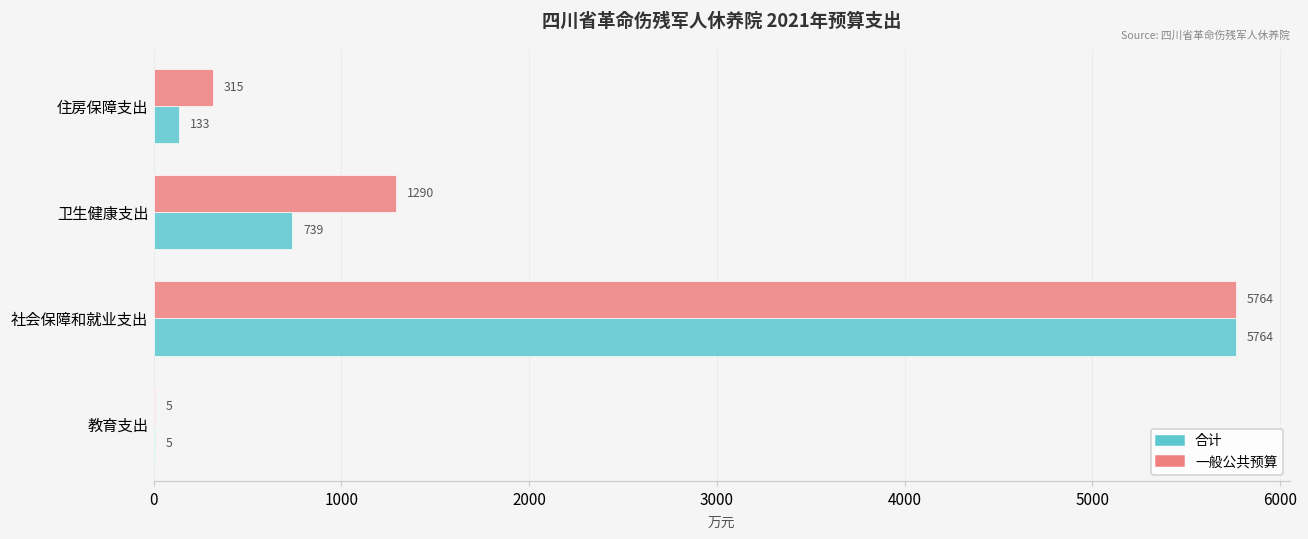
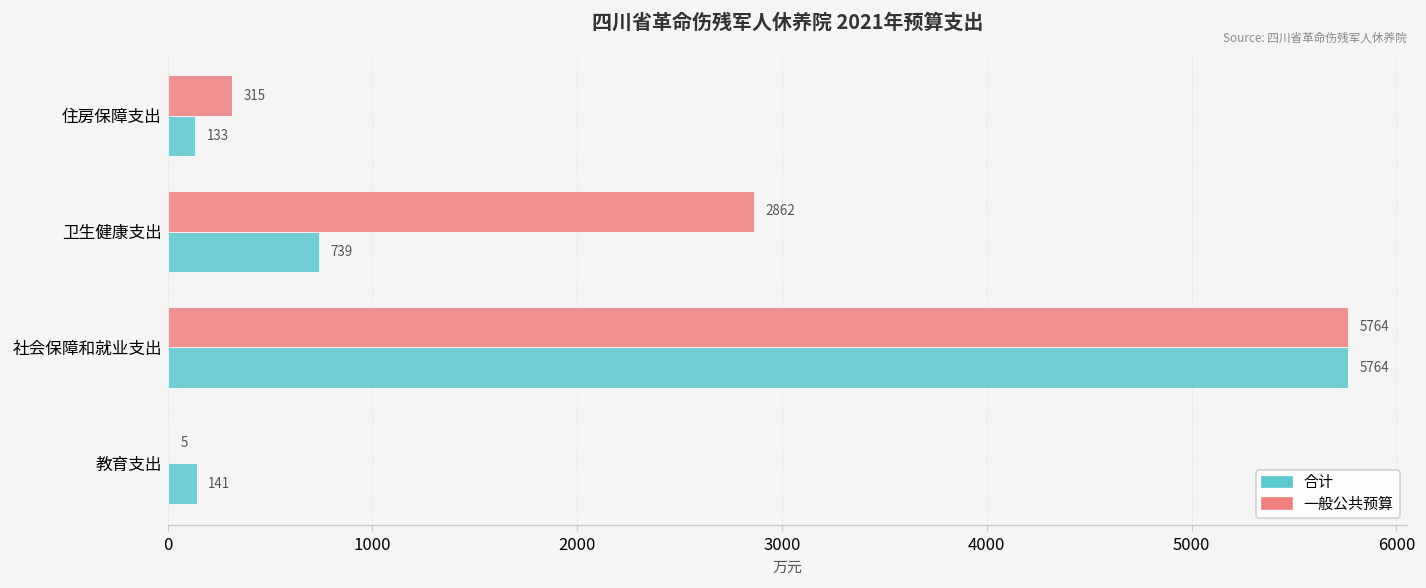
一般公共预算, 卫生健康支出: 1290 -> 2862
合计, 教育支出: 5 -> 141
